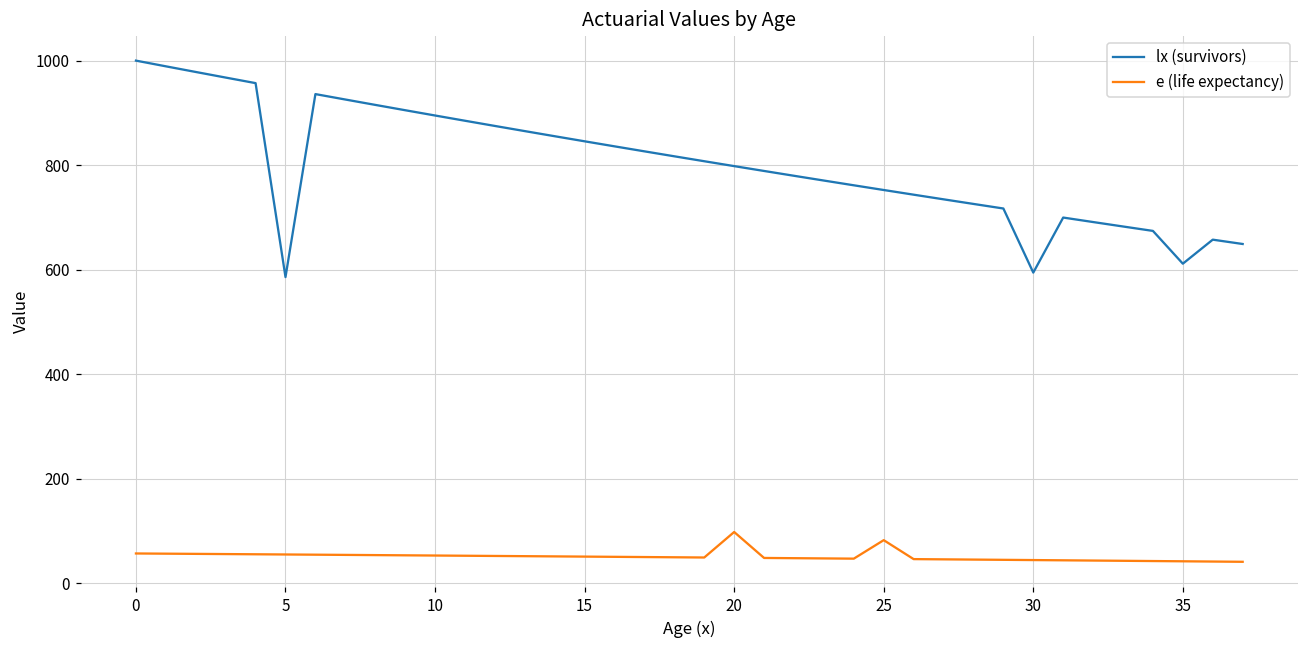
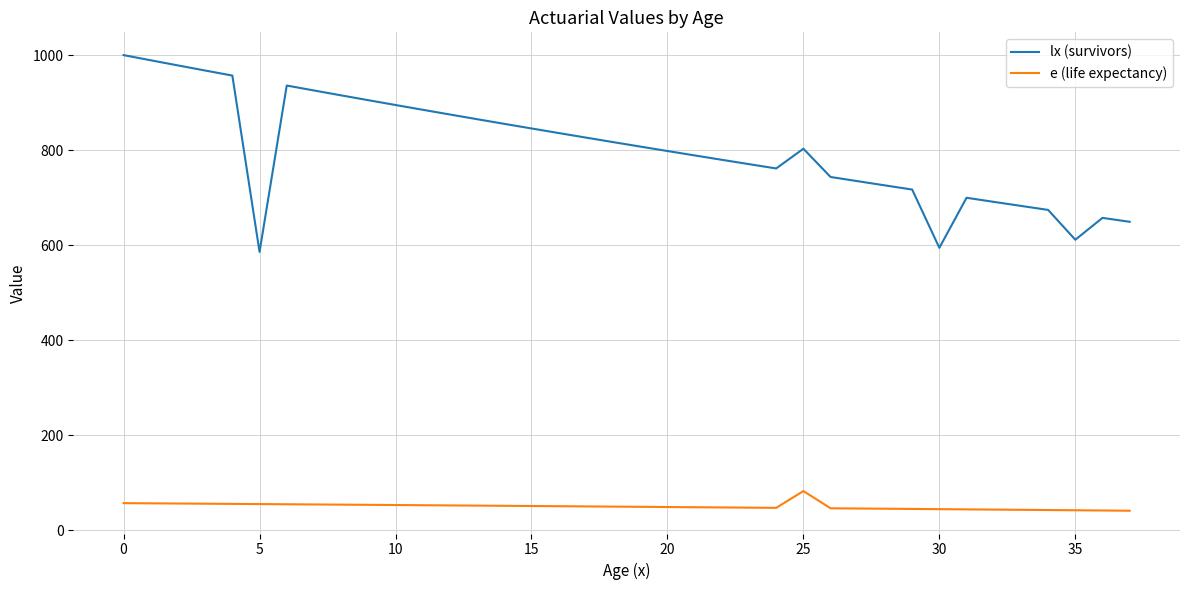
e (life expectancy), 20: 100 -> 50
lx (survivors), 25: 750 -> 800
